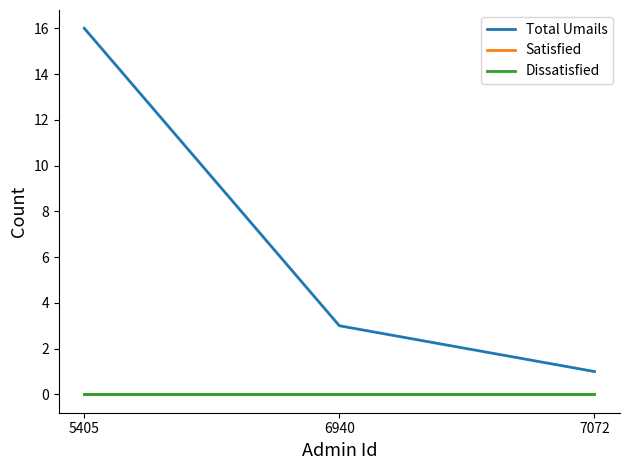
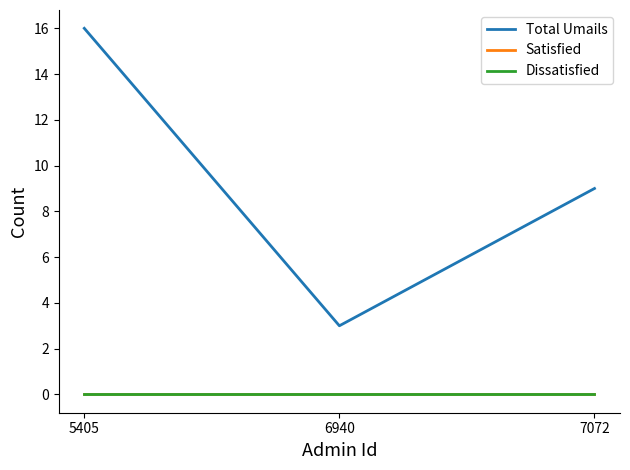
Total Umails, 7072: 1 -> 9
